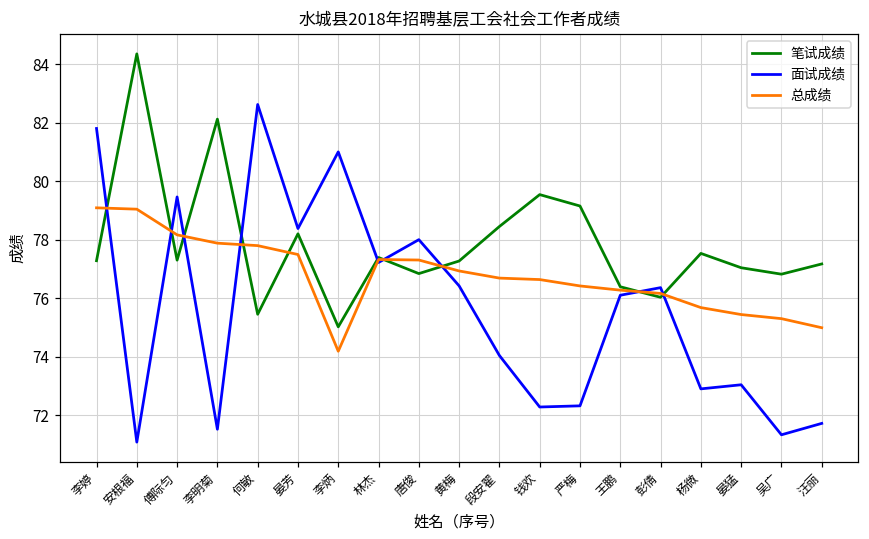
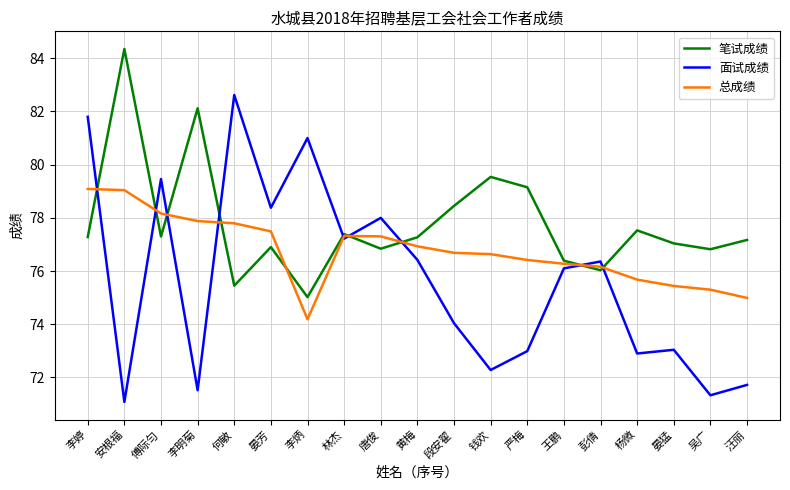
笔试成绩, 晏芳: 78.2 -> 76.9
面试成绩, 严梅: 72.3 -> 73.0
